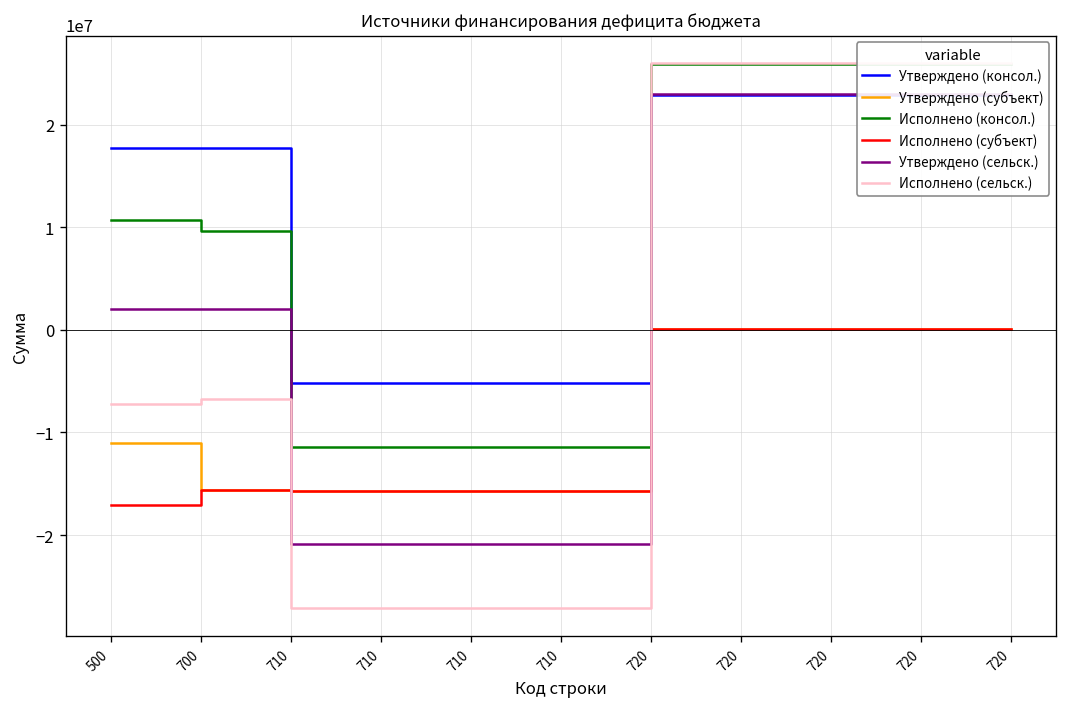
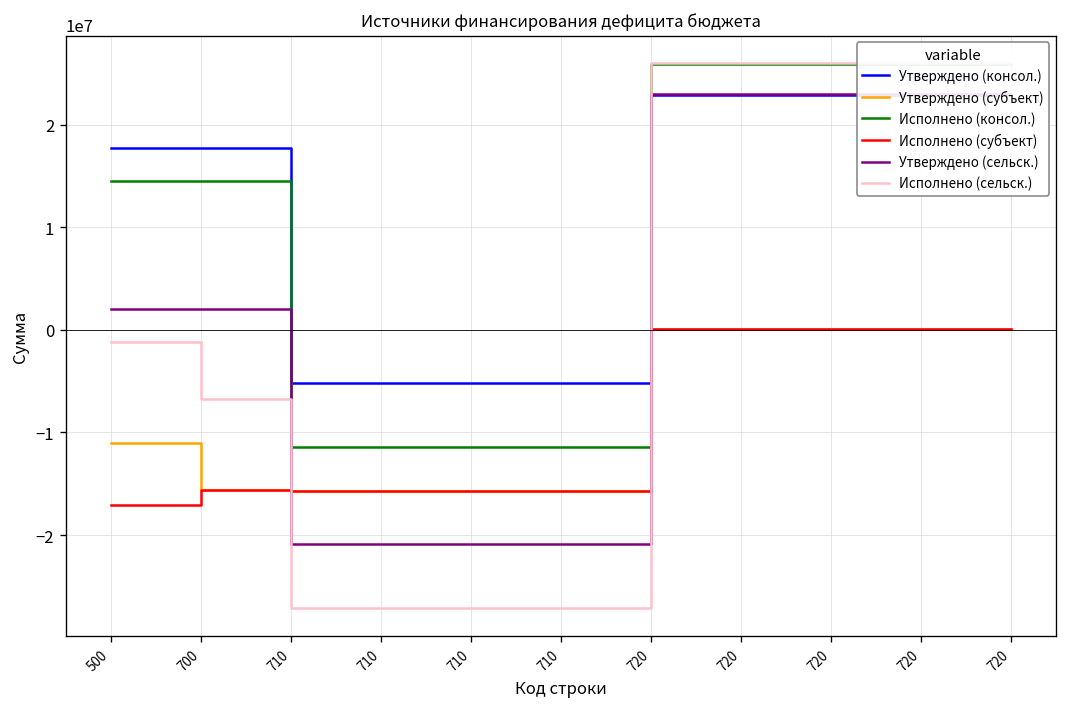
Исполнено (консол.), 500: 11000000 -> 14000000
Исполнено (сельск.), 500: -7000000 -> -1000000
Исполнено (консол.), 700: 10000000 -> 14000000
